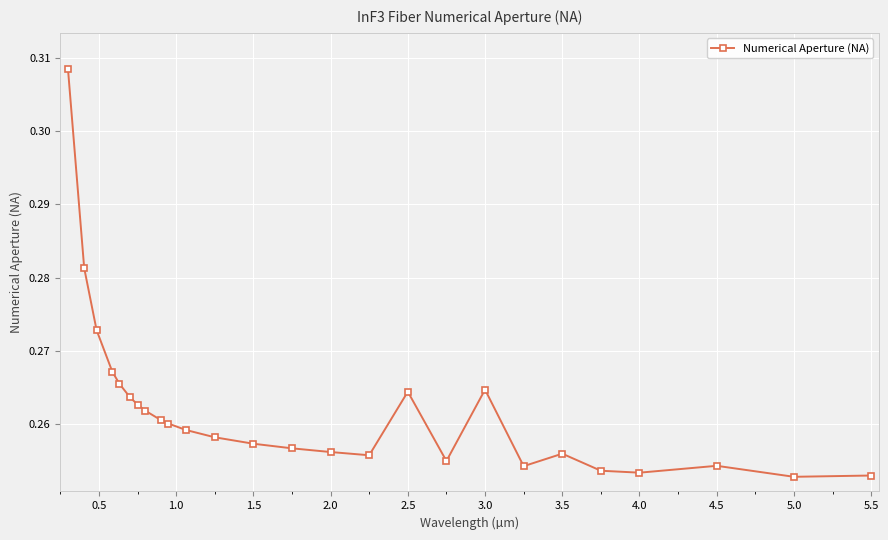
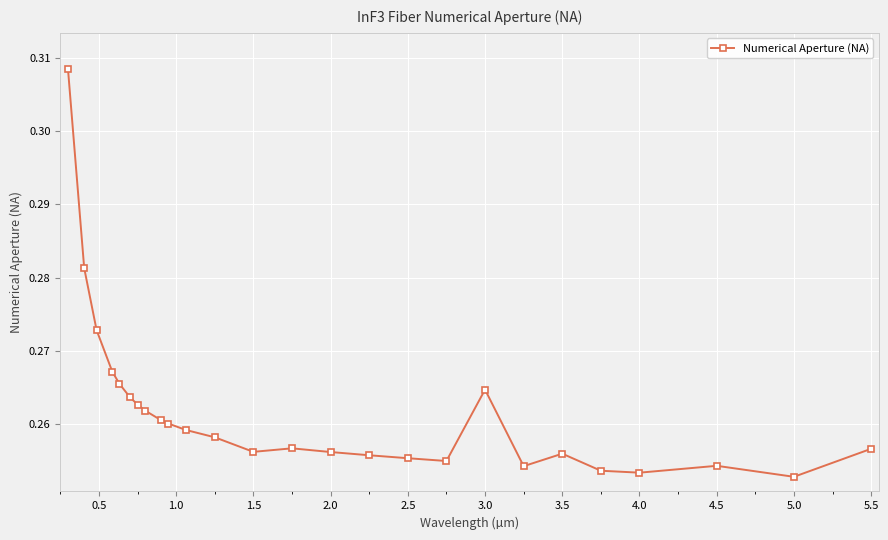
1.5: 0.257 -> 0.256
2.5: 0.264 -> 0.255
5.5: 0.253 -> 0.257
